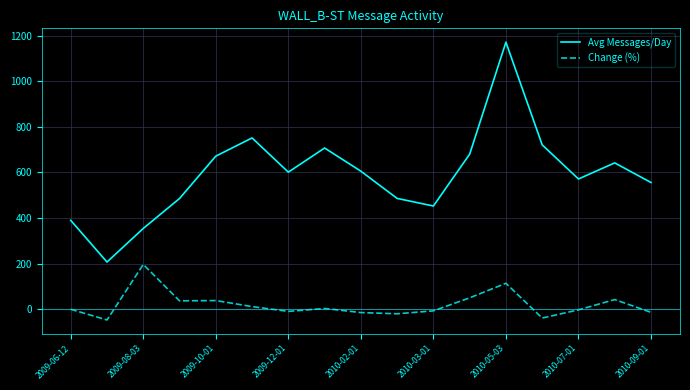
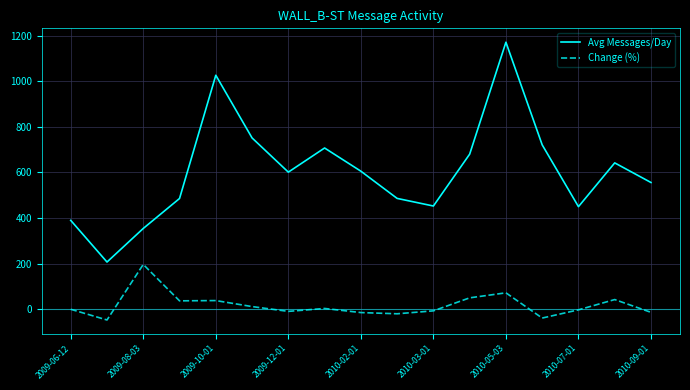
Avg Messages/Day, 2009-10-01: 670 -> 1030
Change (%), 2010-05-03: 110 -> 70
Avg Messages/Day, 2010-07-01: 570 -> 450
